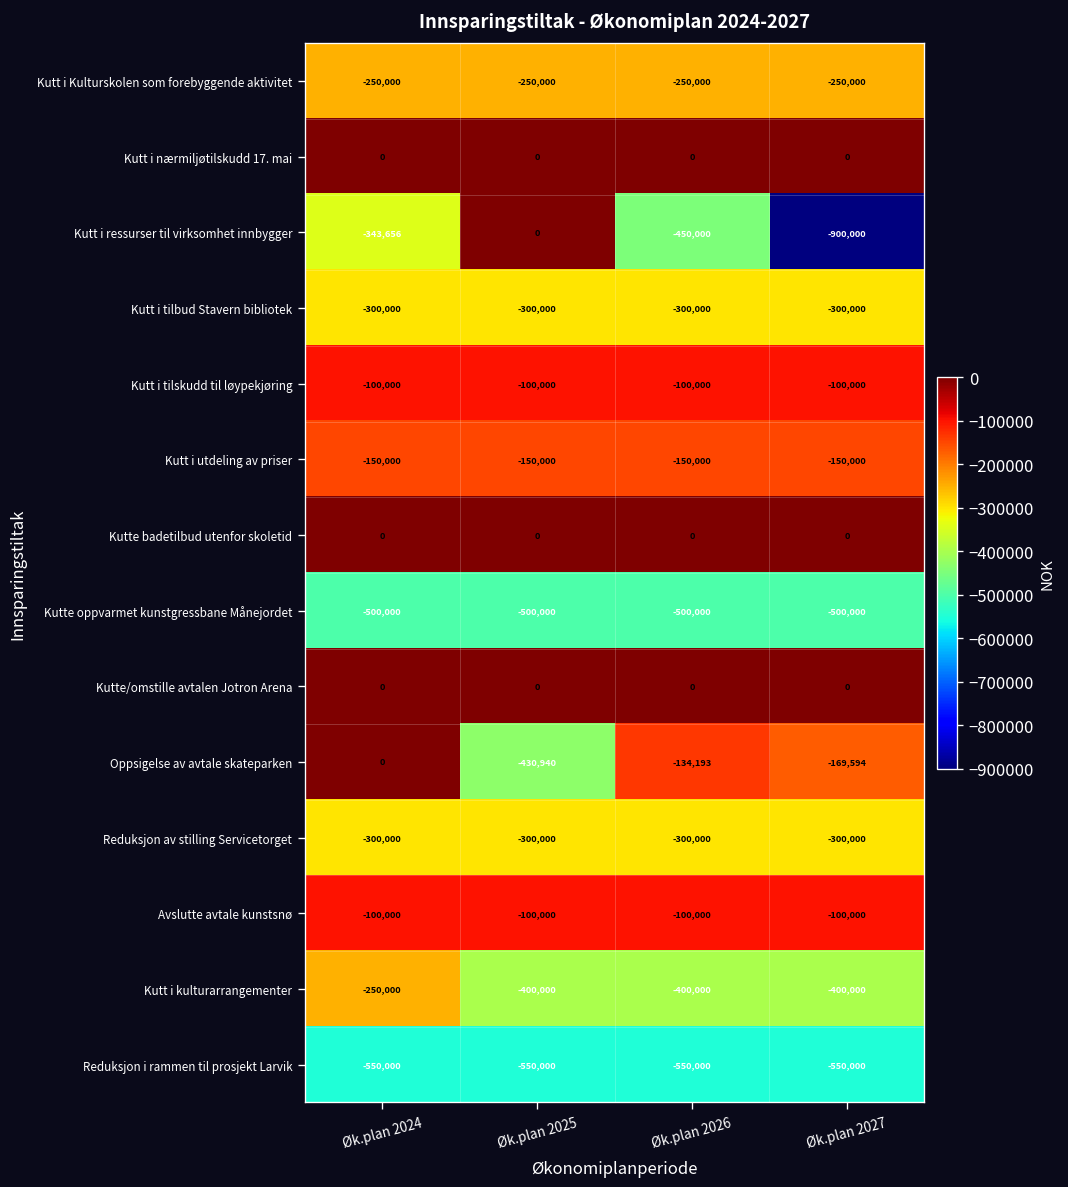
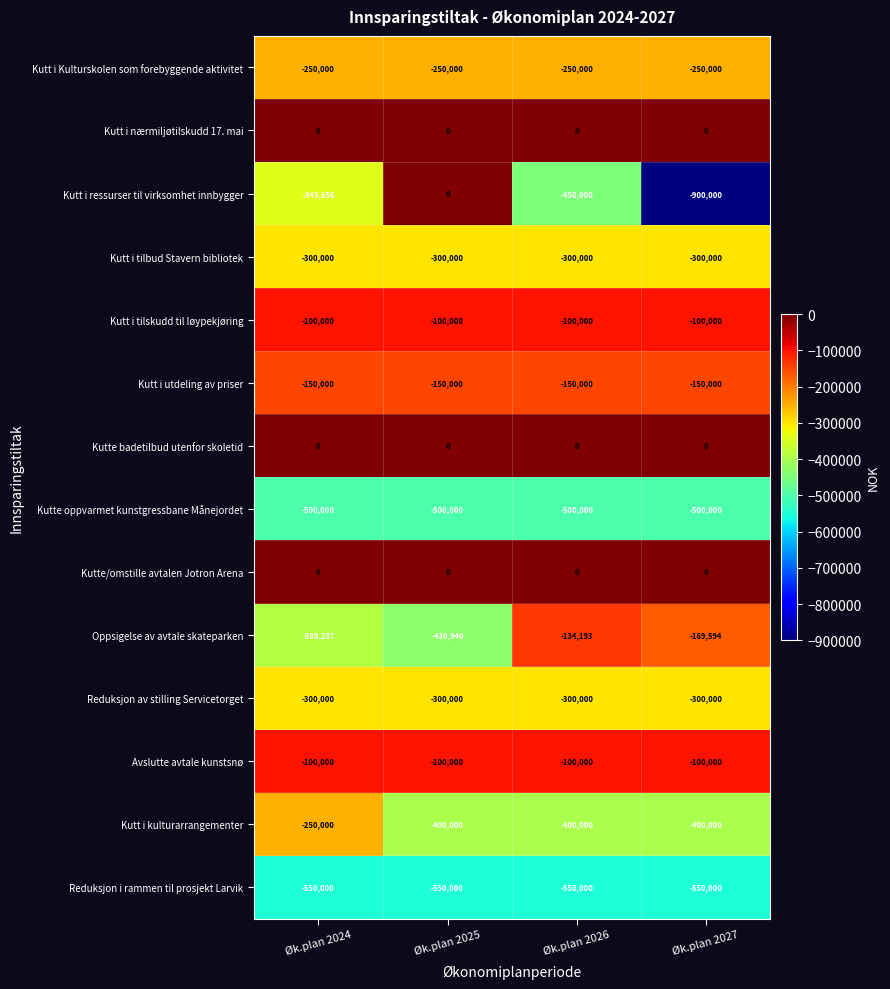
Oppsigelse av avtale skateparken, Øk.plan 2024: 0 -> -389,237
